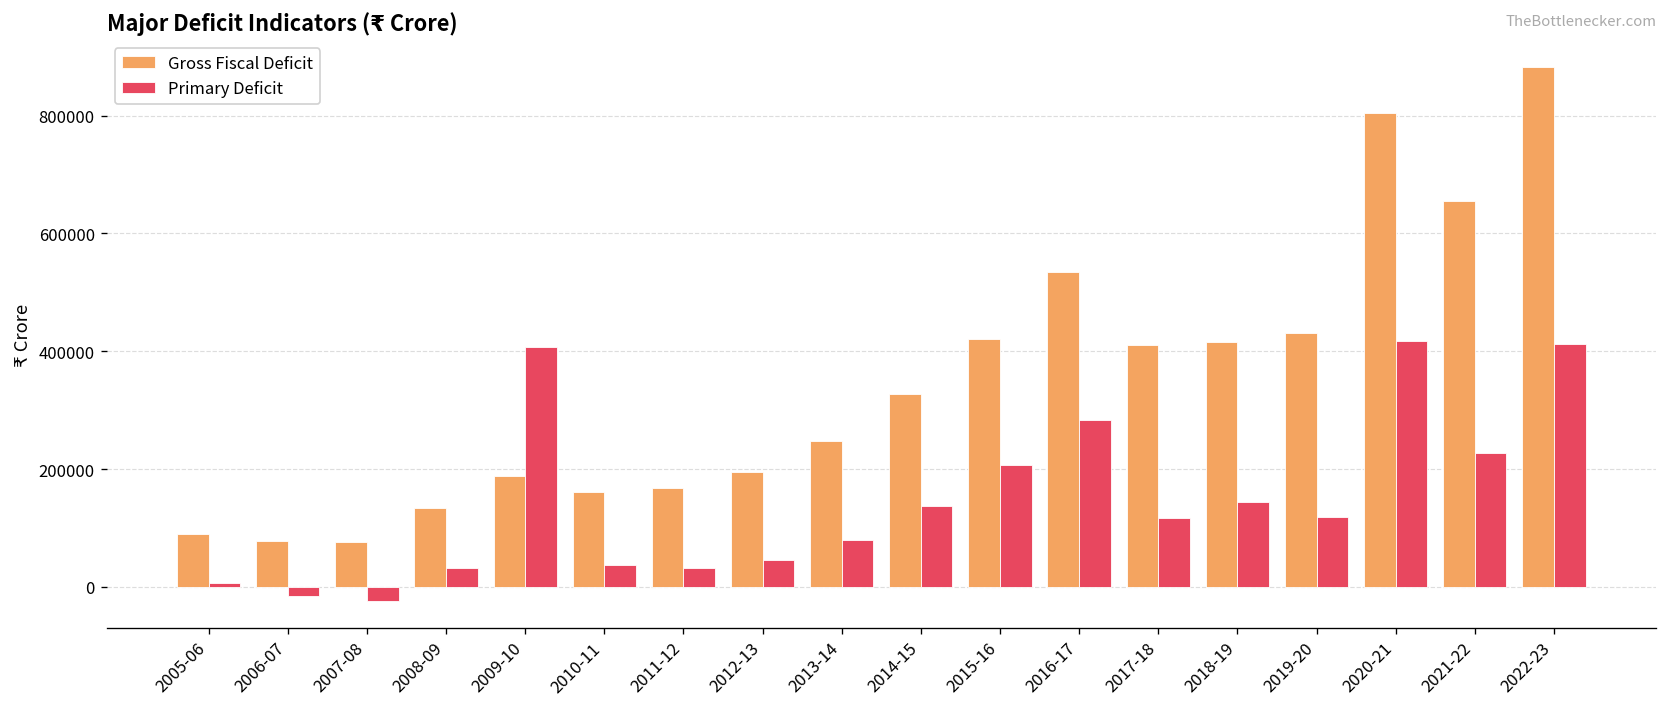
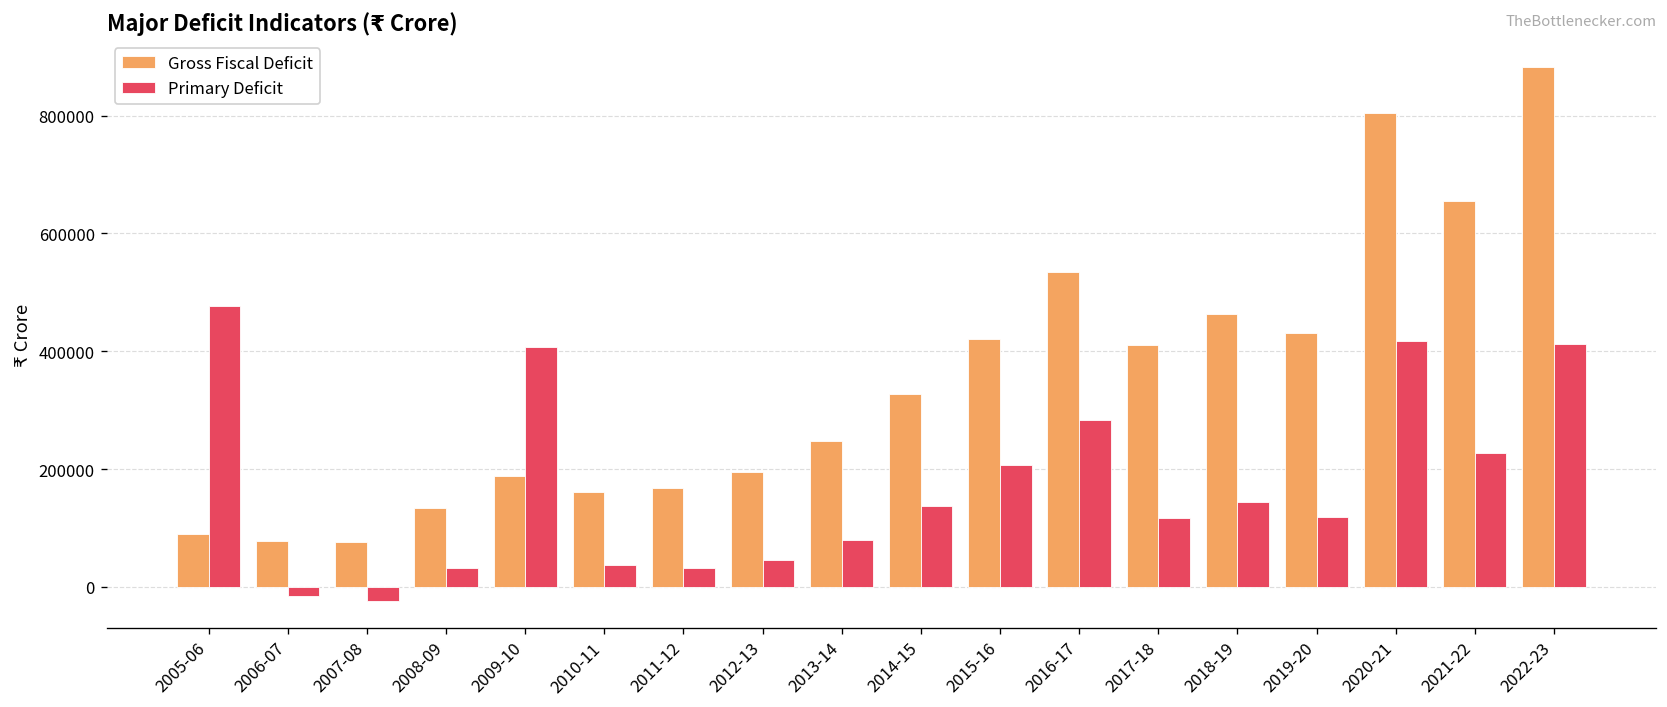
Primary Deficit, 2005-06: 10000 -> 480000
Gross Fiscal Deficit, 2018-19: 420000 -> 460000
